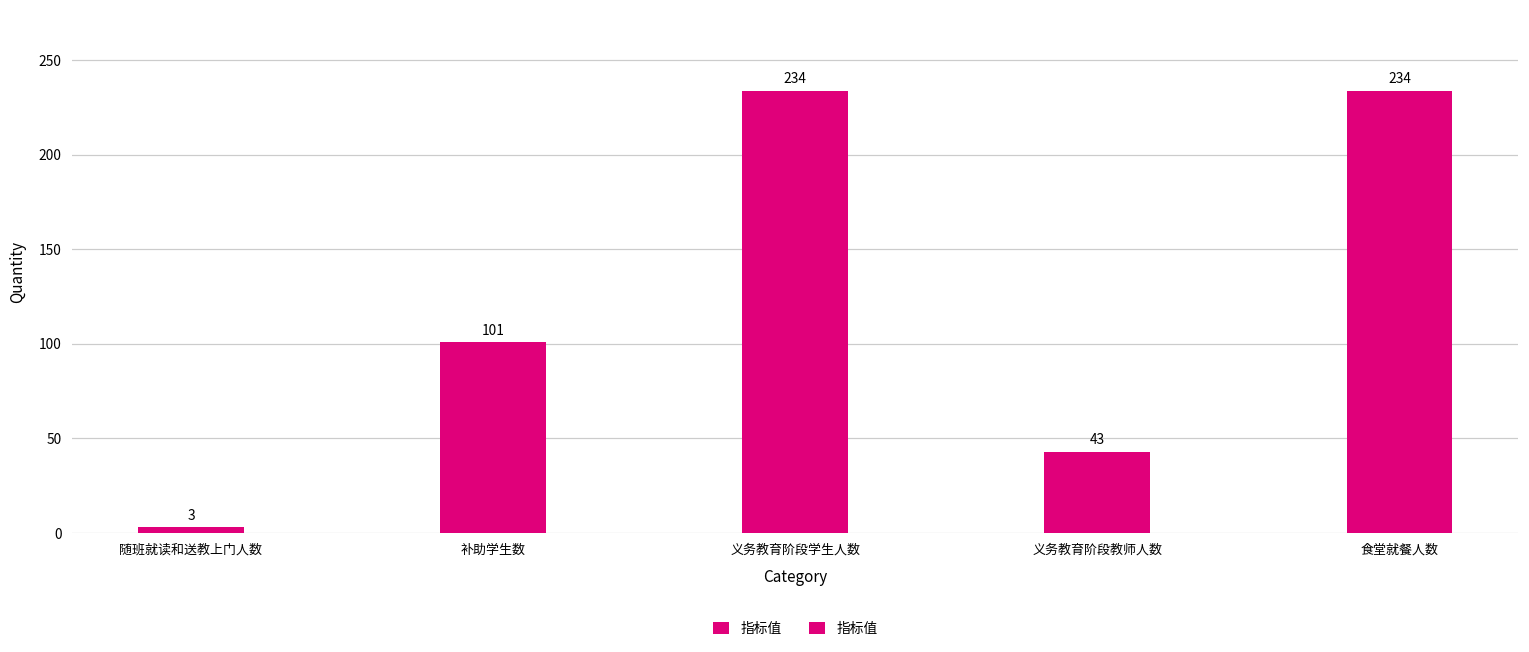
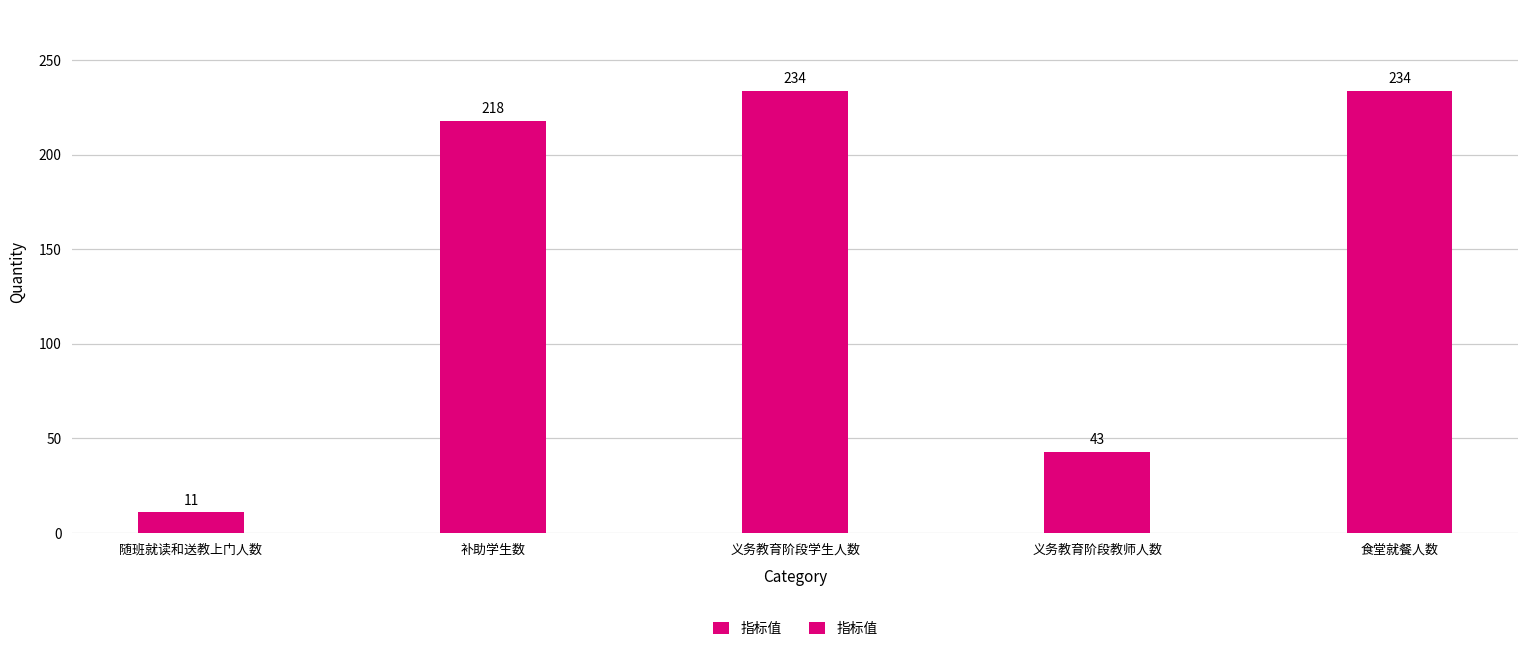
随班就读和送教上门人数: 3 -> 11
补助学生数: 101 -> 218
